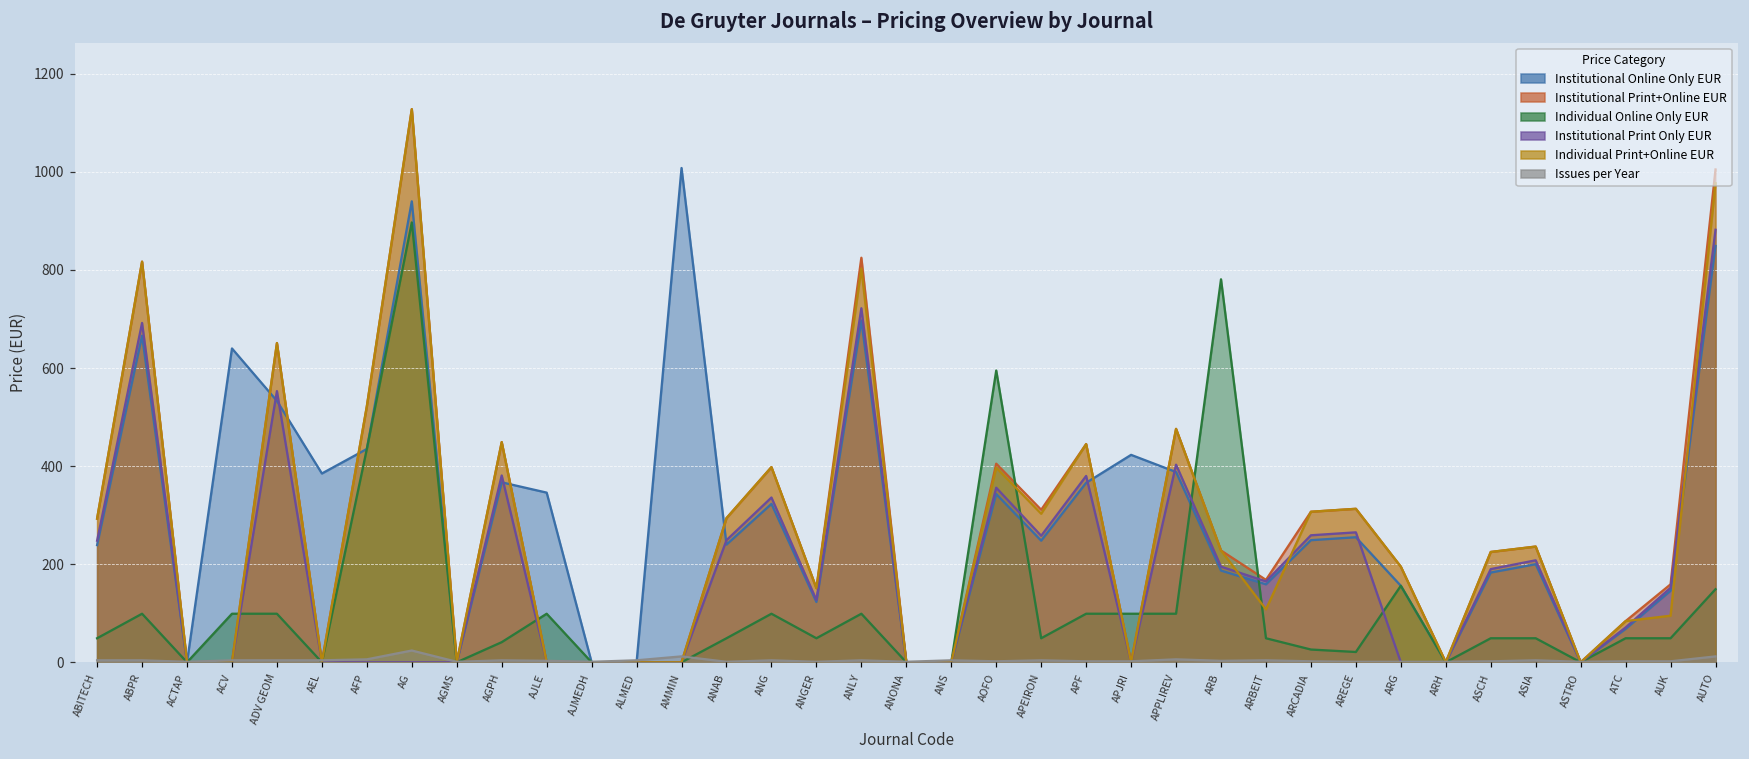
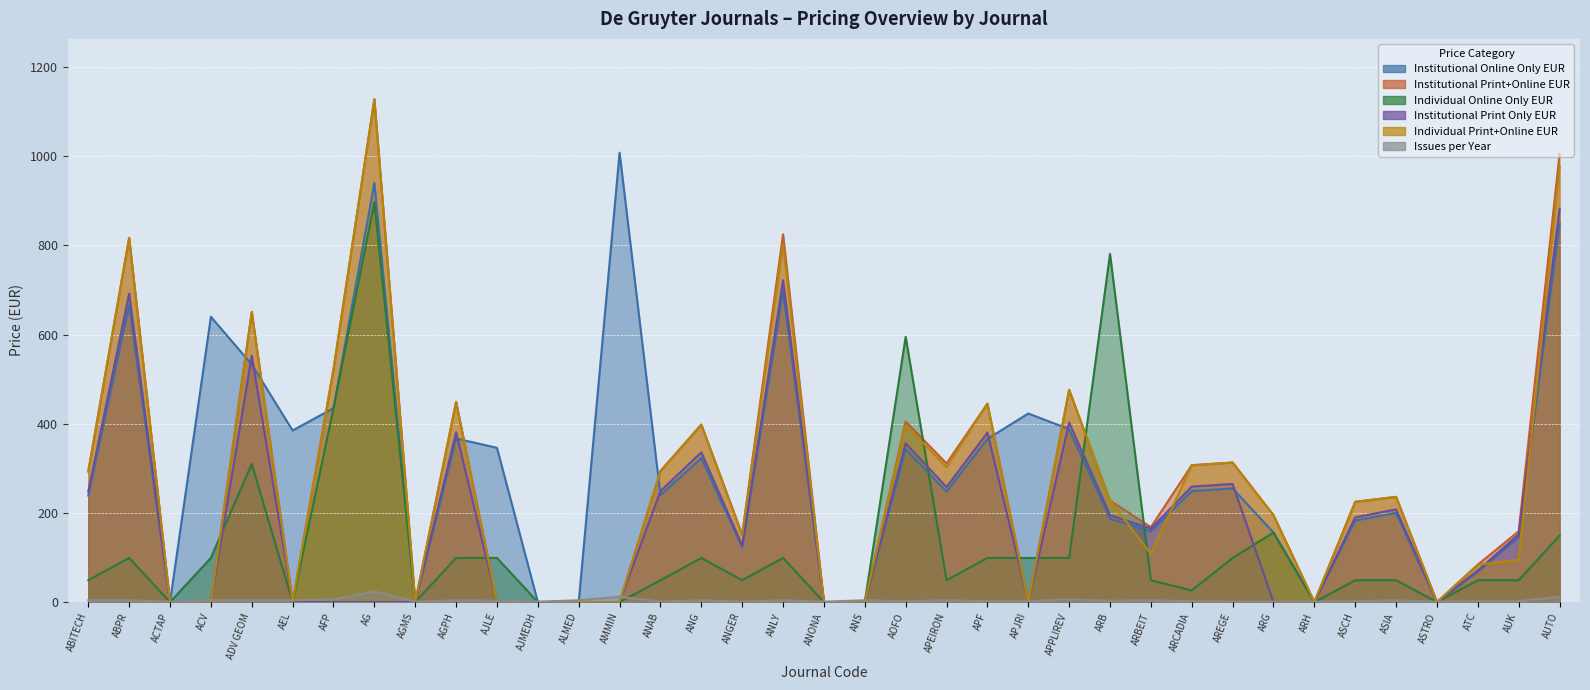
Individual Online Only EUR, ADV GEOM: 100 -> 310
Individual Online Only EUR, AGPH: 40 -> 100
Individual Online Only EUR, AREGE: 20 -> 100
